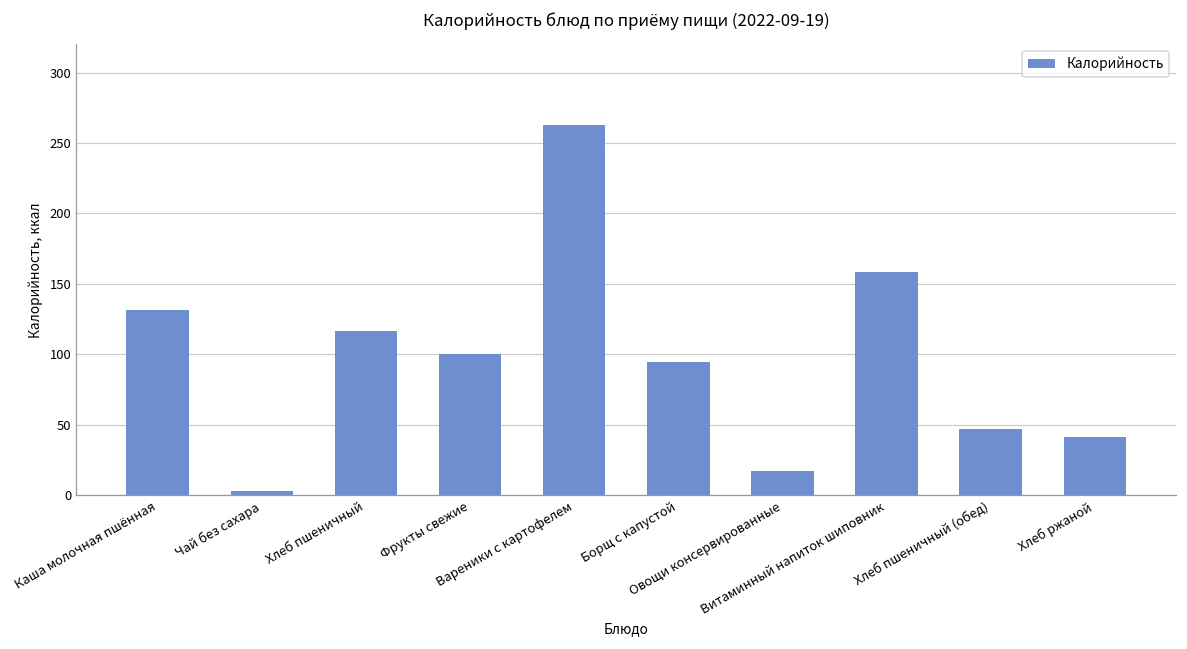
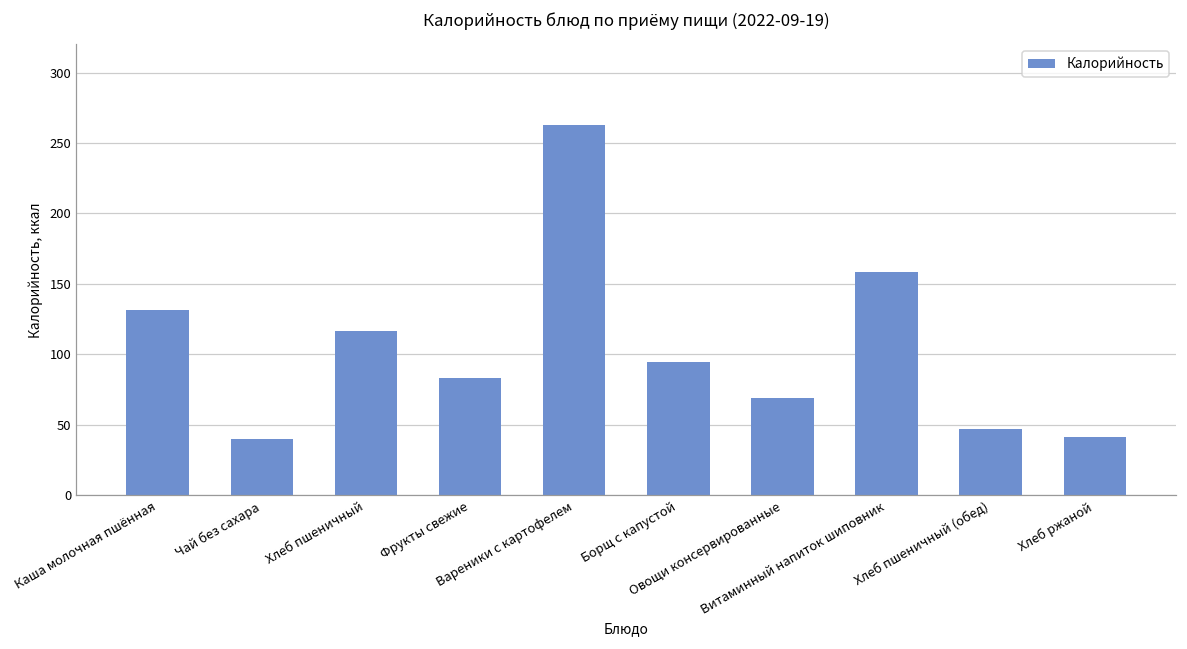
Чай без сахара: 3 -> 40
Фрукты свежие: 100 -> 83
Овощи консервированные: 17 -> 69
